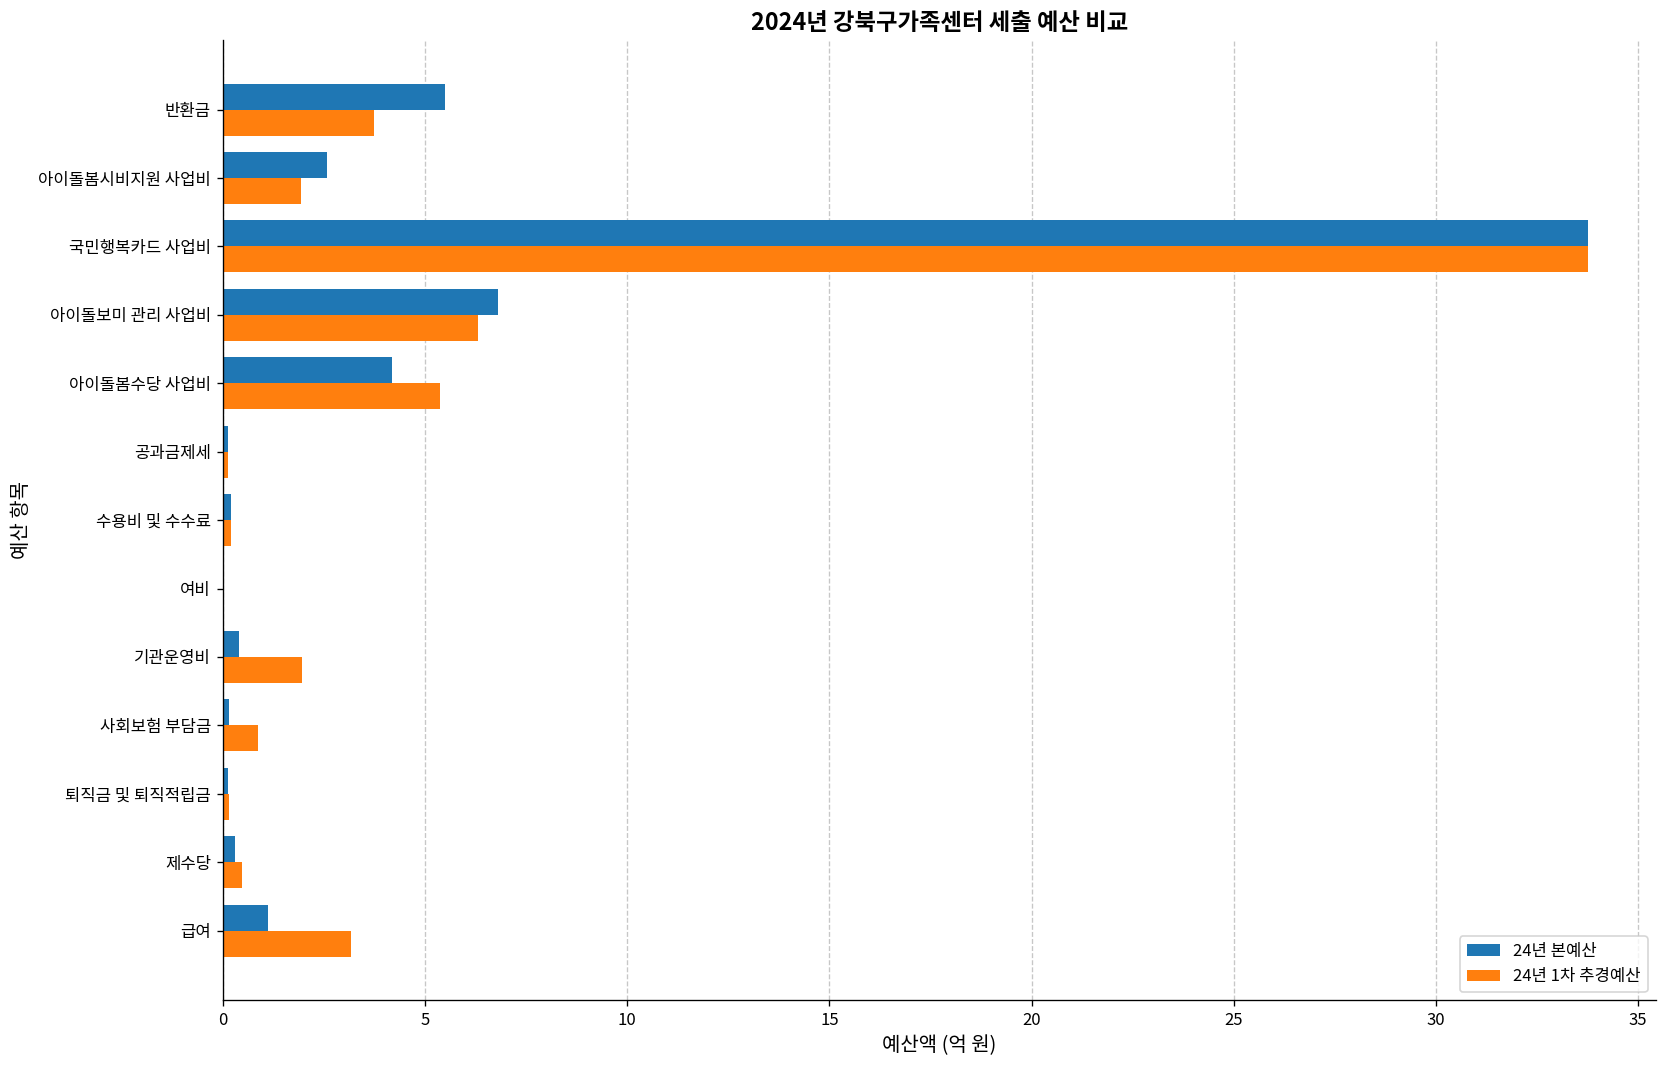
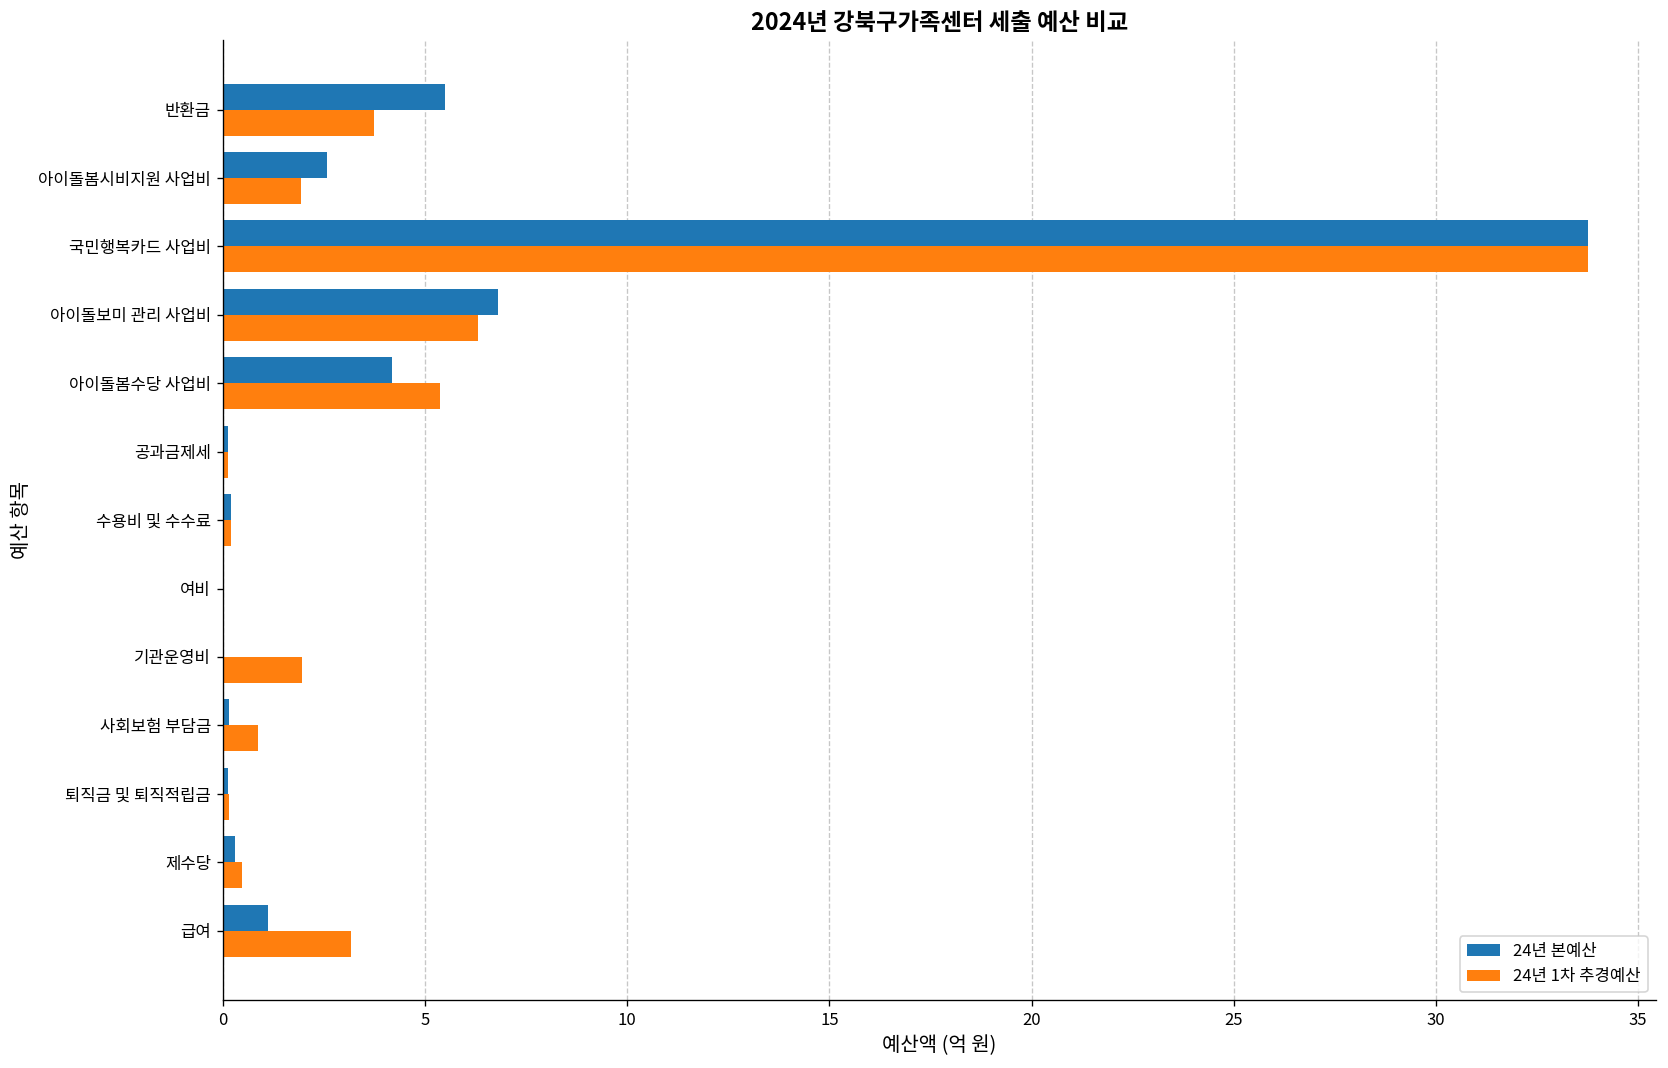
24년 본예산, 기관운영비: 0.4 -> 0.0
